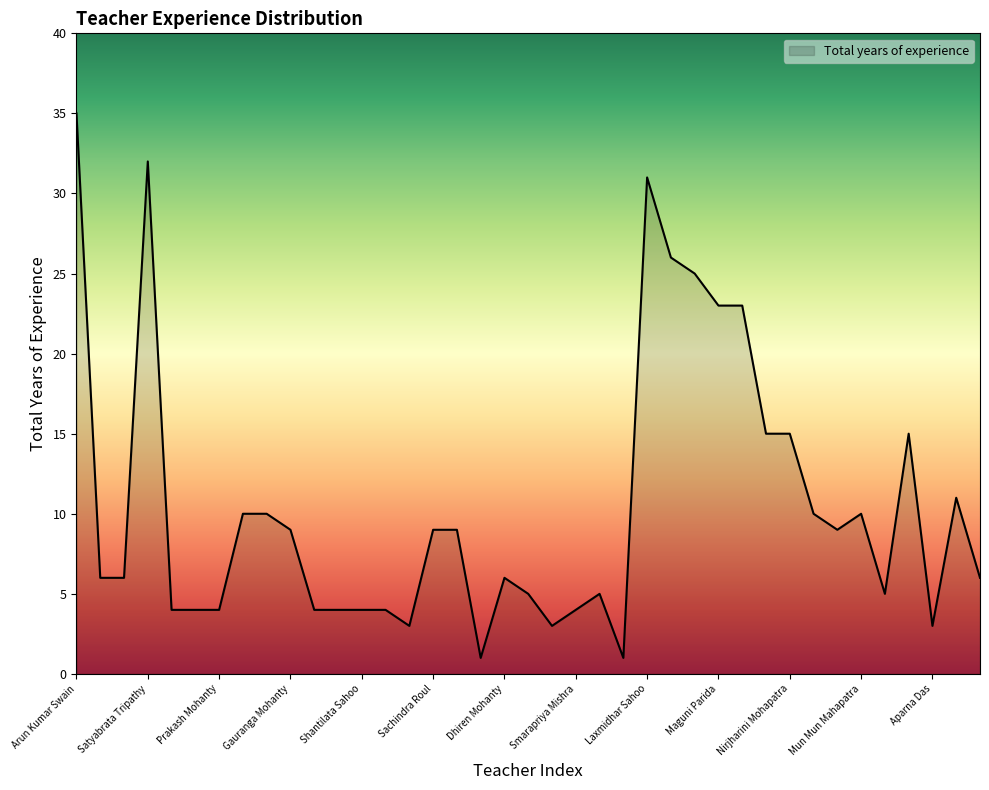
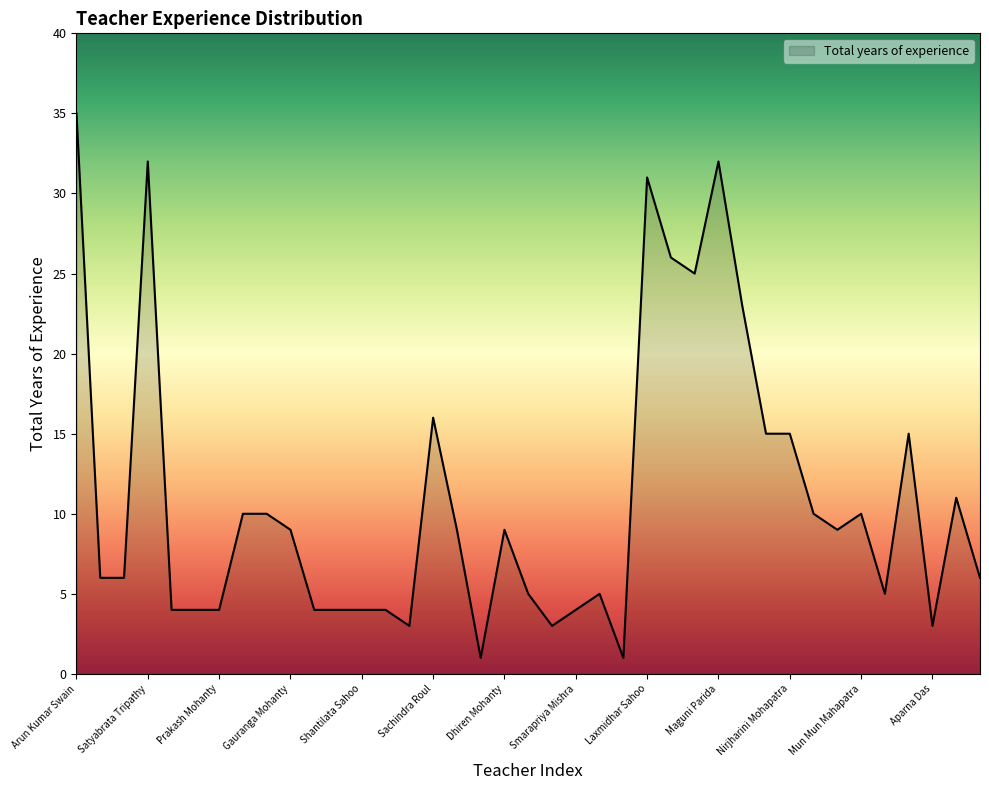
Sachindra Roul: 9 -> 16
Dhiren Mohanty: 6 -> 9
Maguni Parida: 23 -> 32
